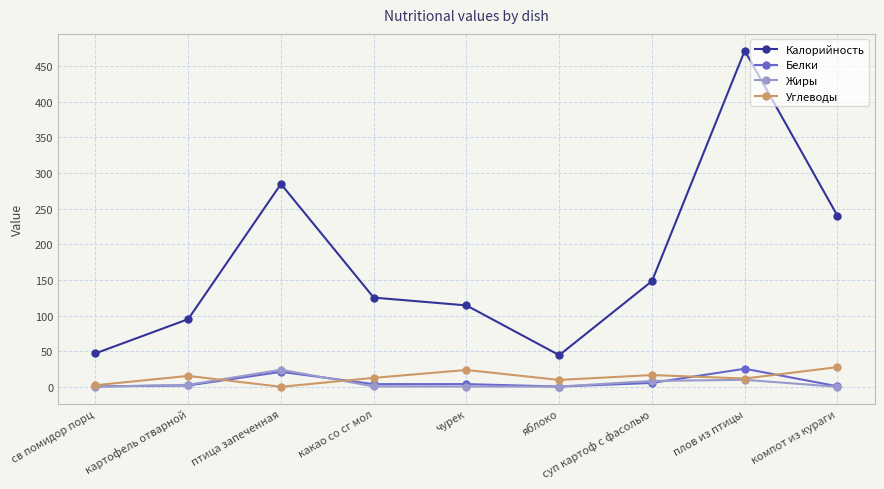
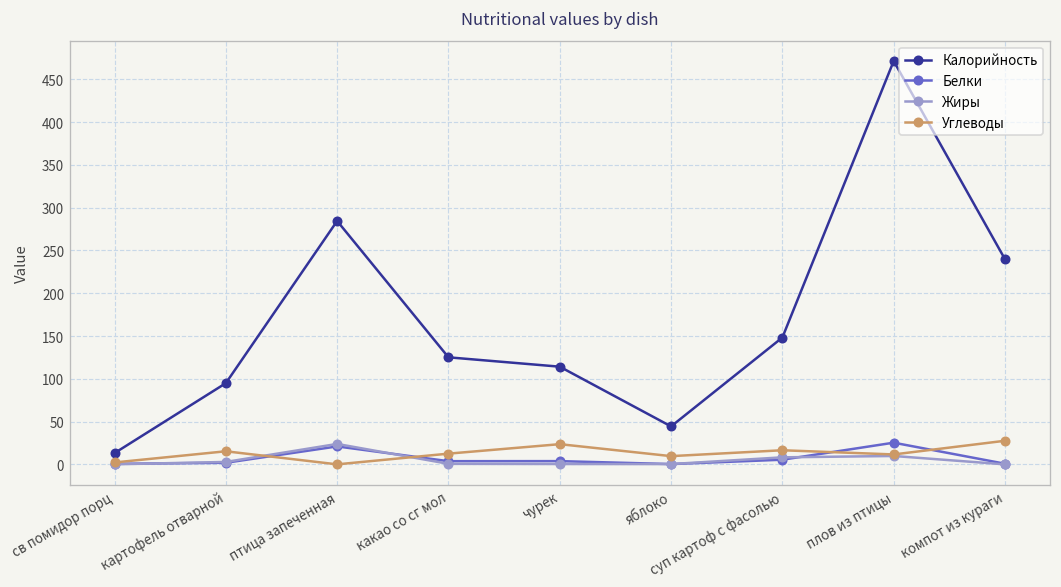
Калорийность, св помидор порц: 50 -> 10
